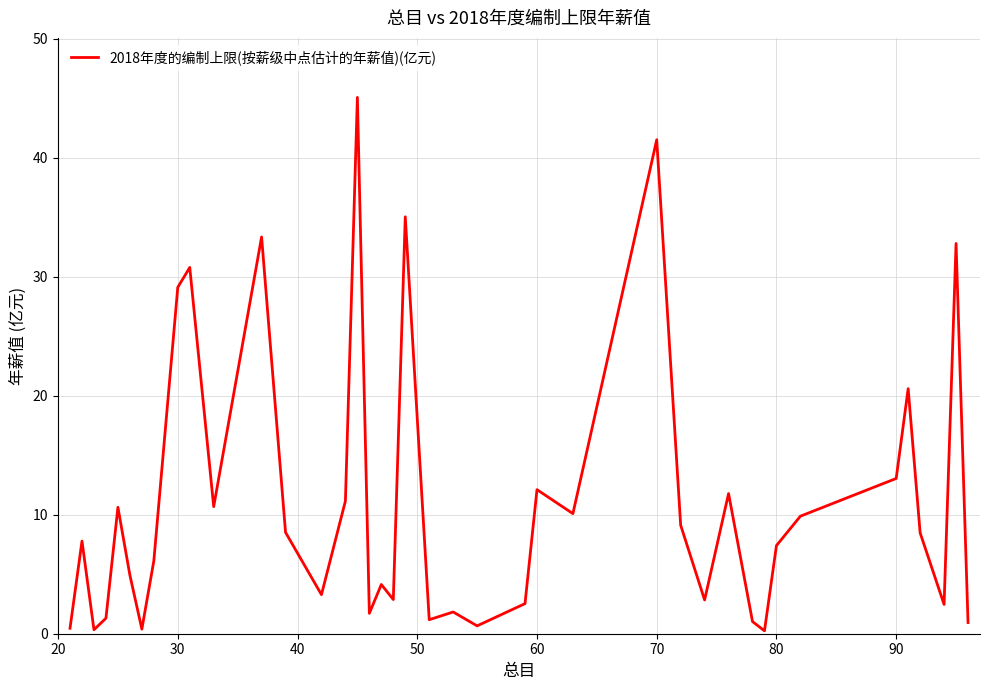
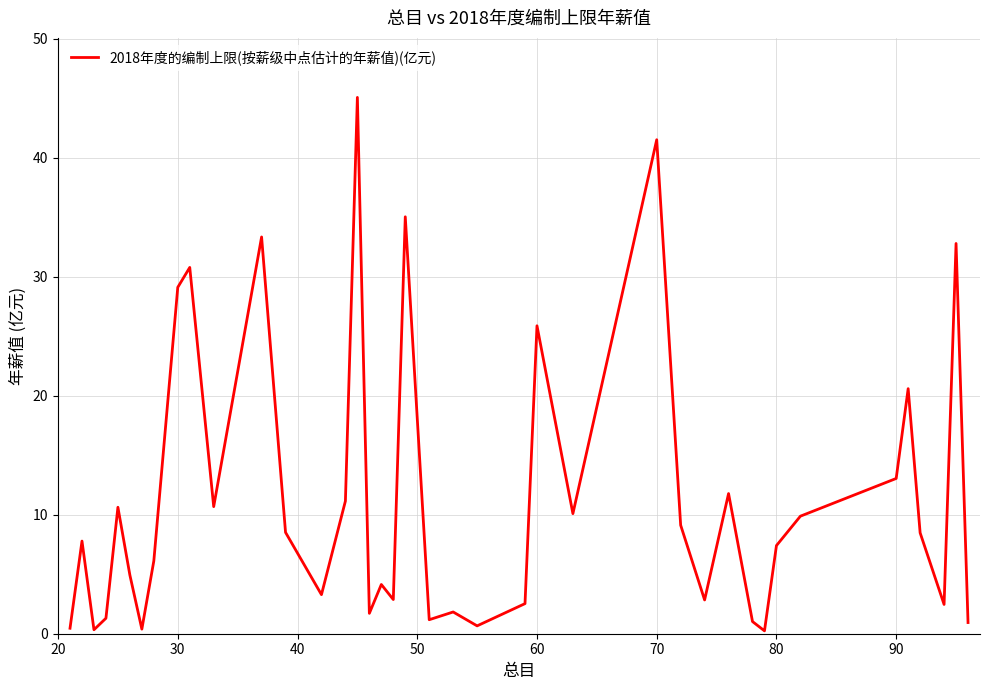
60: 12.1 -> 25.9
